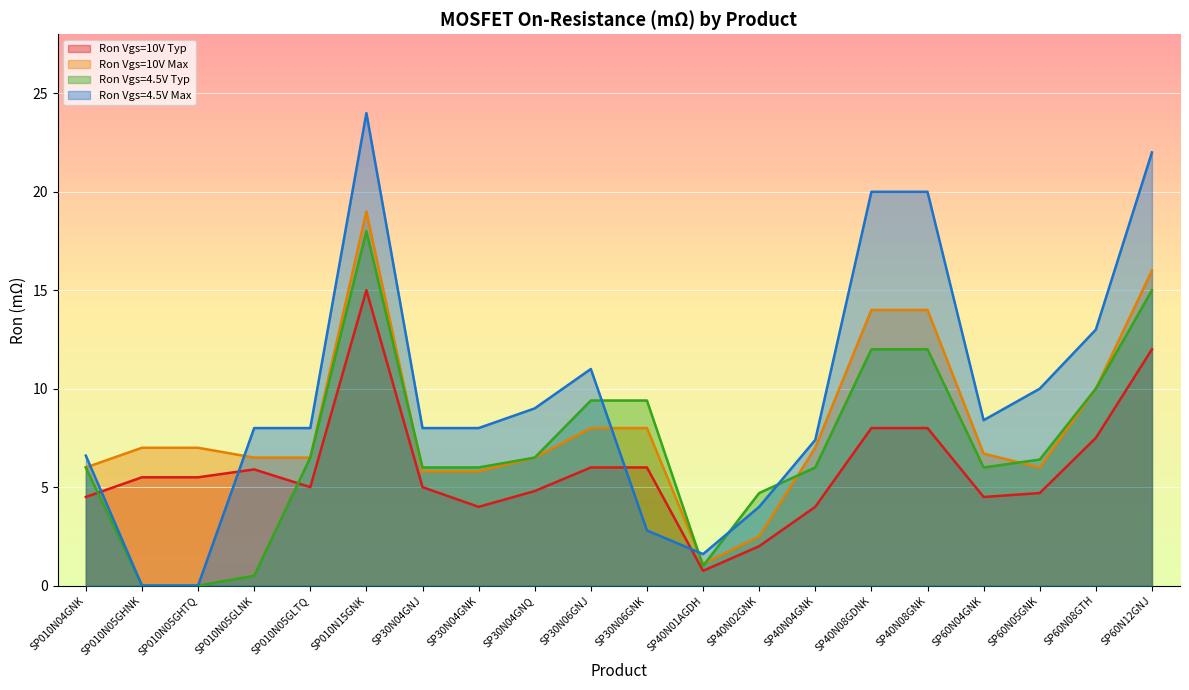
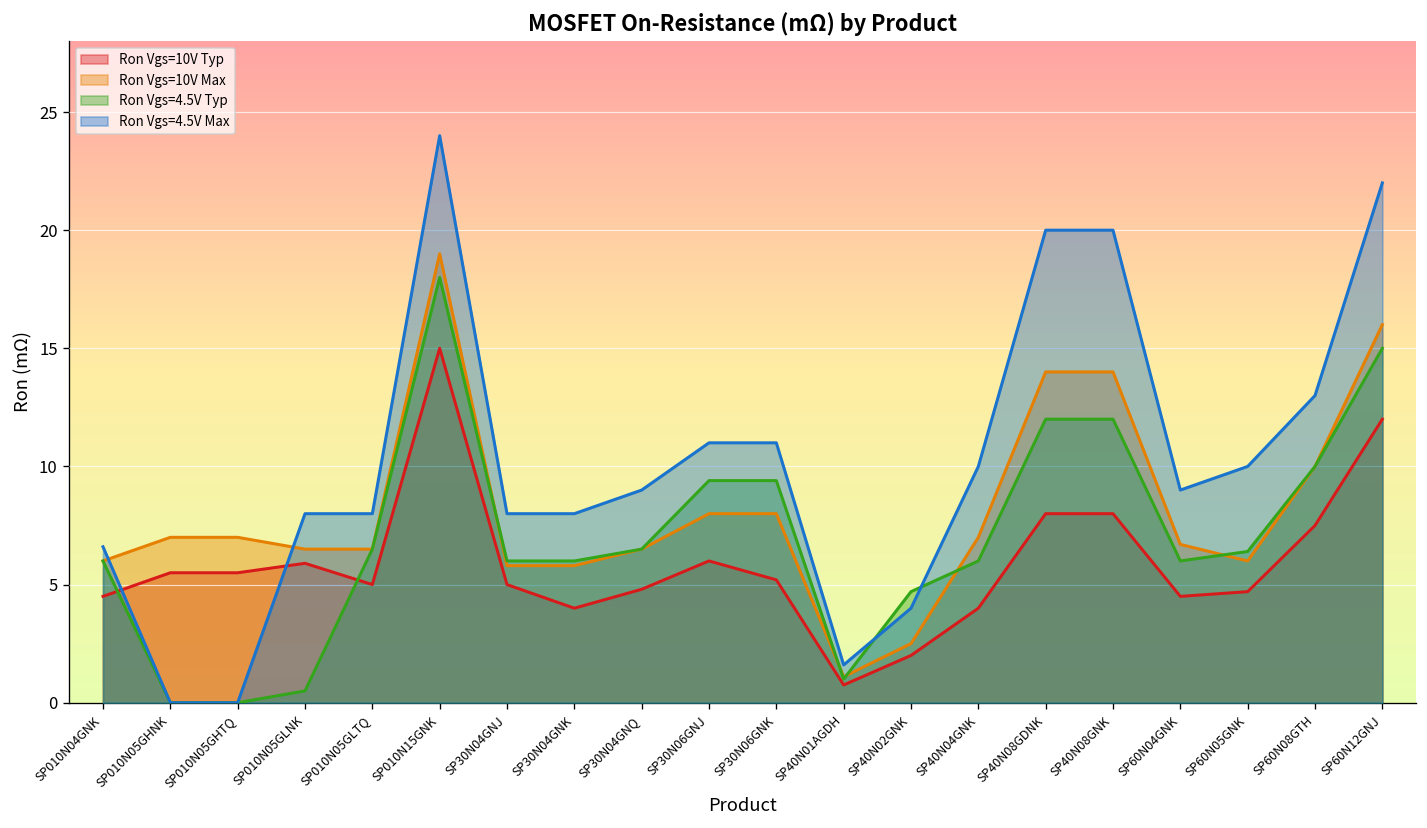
Ron Vgs=10V Typ, SP30N06GNK: 6.0 -> 5.2
Ron Vgs=4.5V Max, SP30N06GNK: 2.8 -> 11.0
Ron Vgs=4.5V Max, SP40N04GNK: 7.4 -> 10.0
Ron Vgs=4.5V Max, SP60N04GNK: 8.4 -> 9.0
